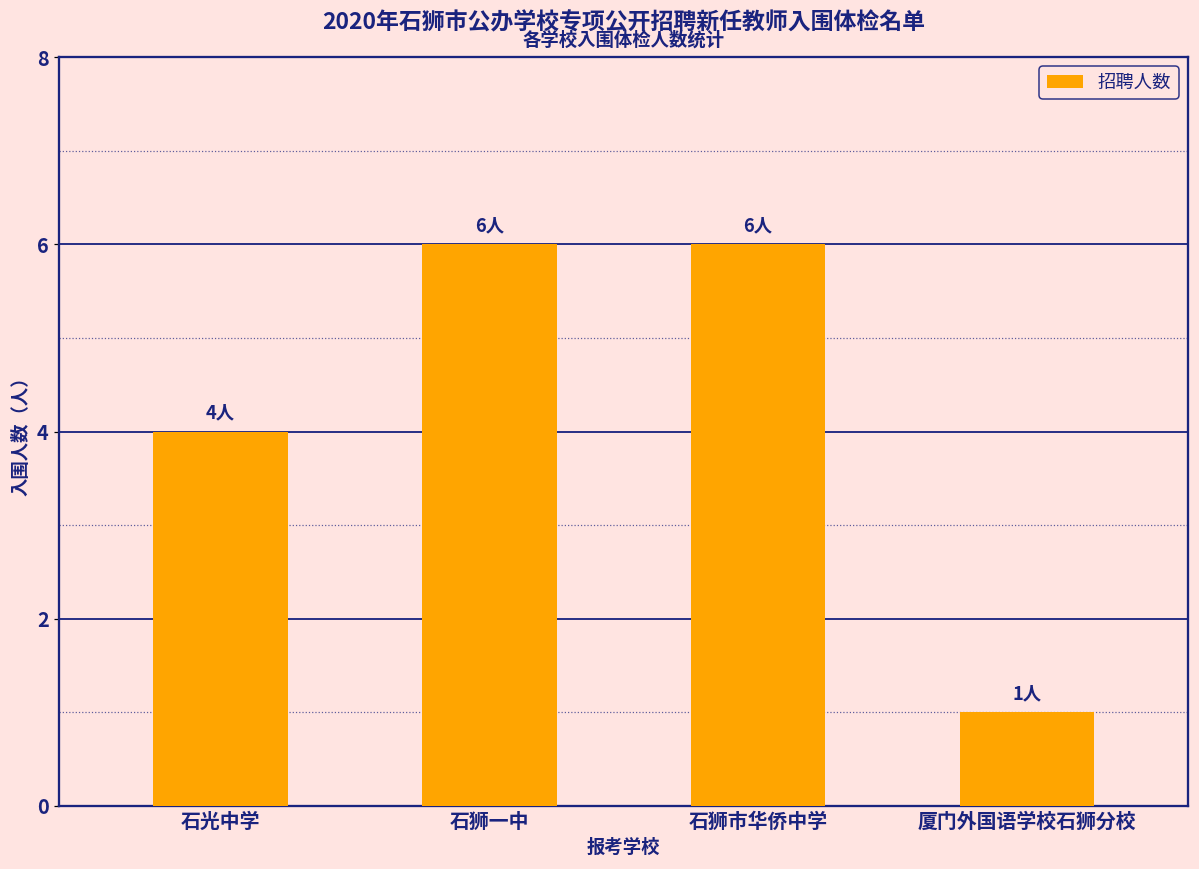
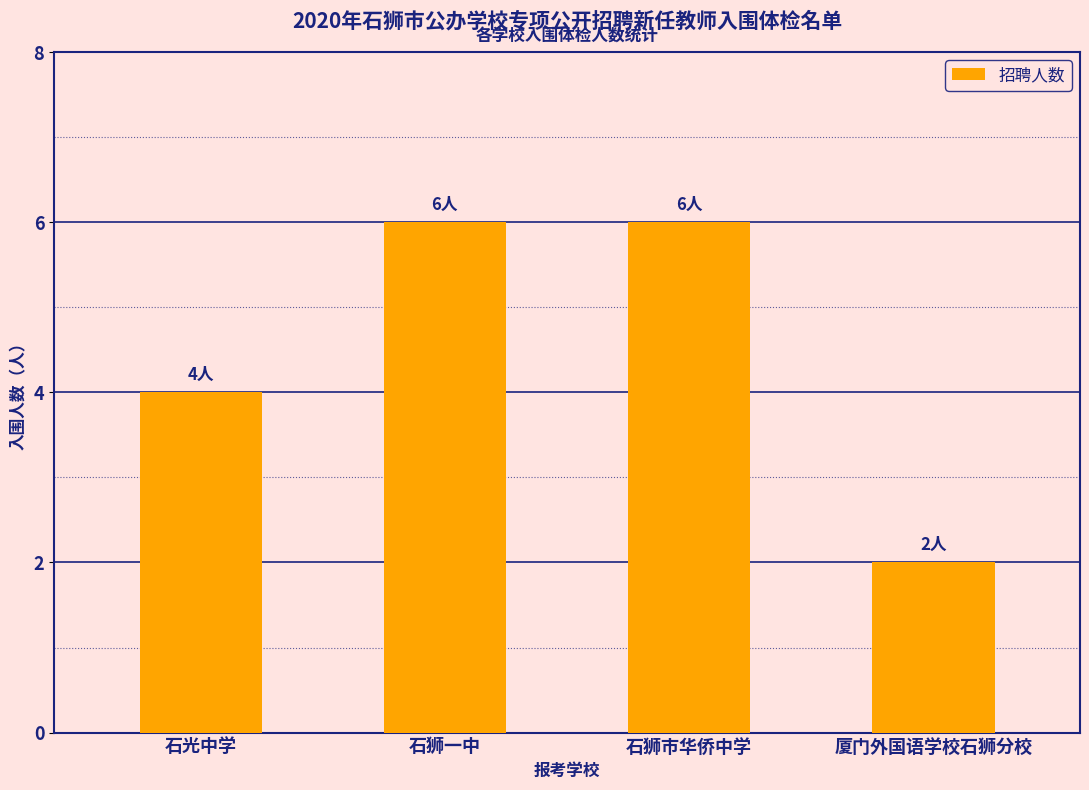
厦门外国语学校石狮分校: 1人 -> 2人
